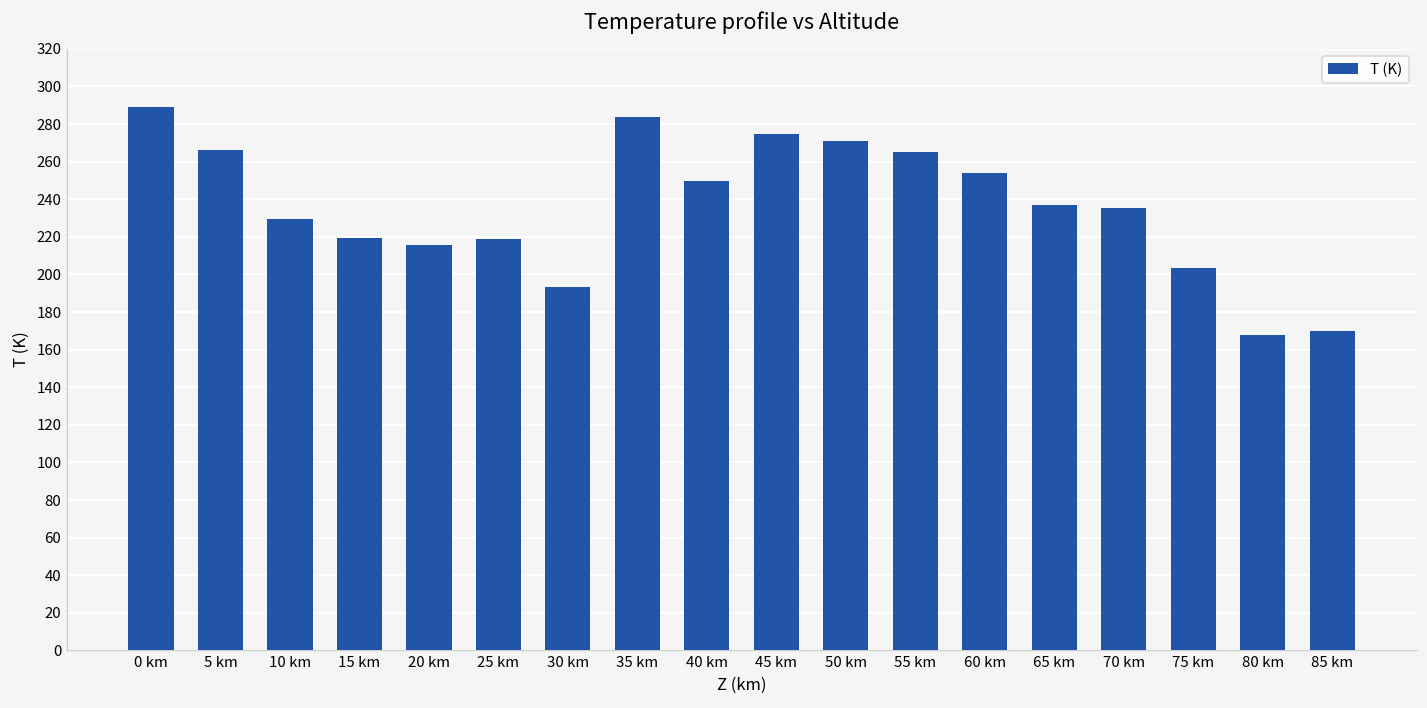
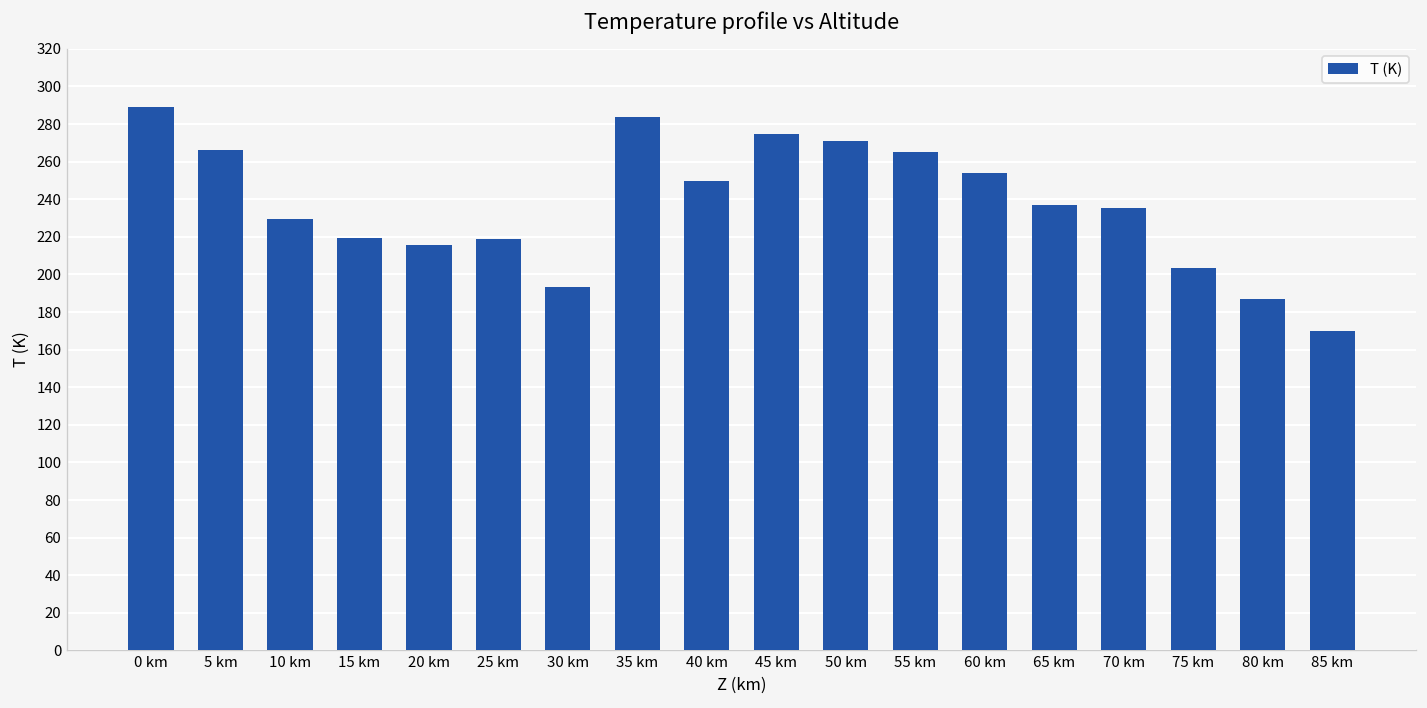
80 km: 168 -> 187
